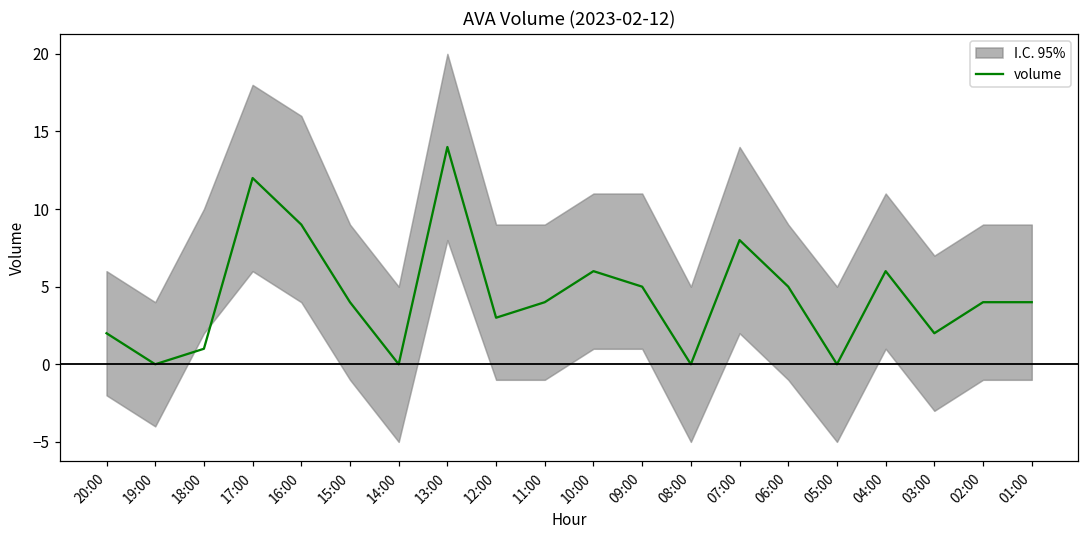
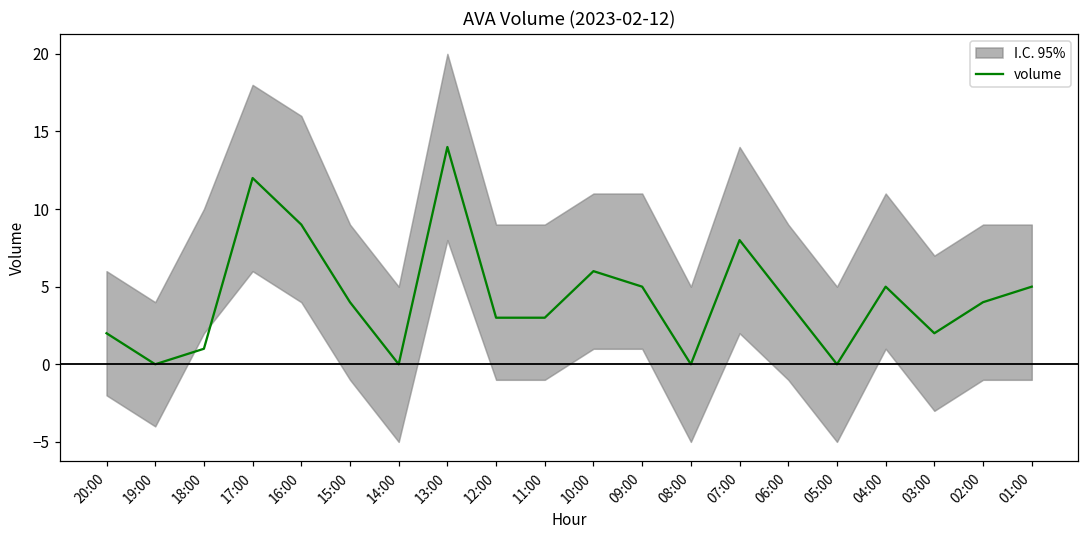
volume, 11:00: 4 -> 3
volume, 06:00: 5 -> 4
volume, 04:00: 6 -> 5
volume, 01:00: 4 -> 5
